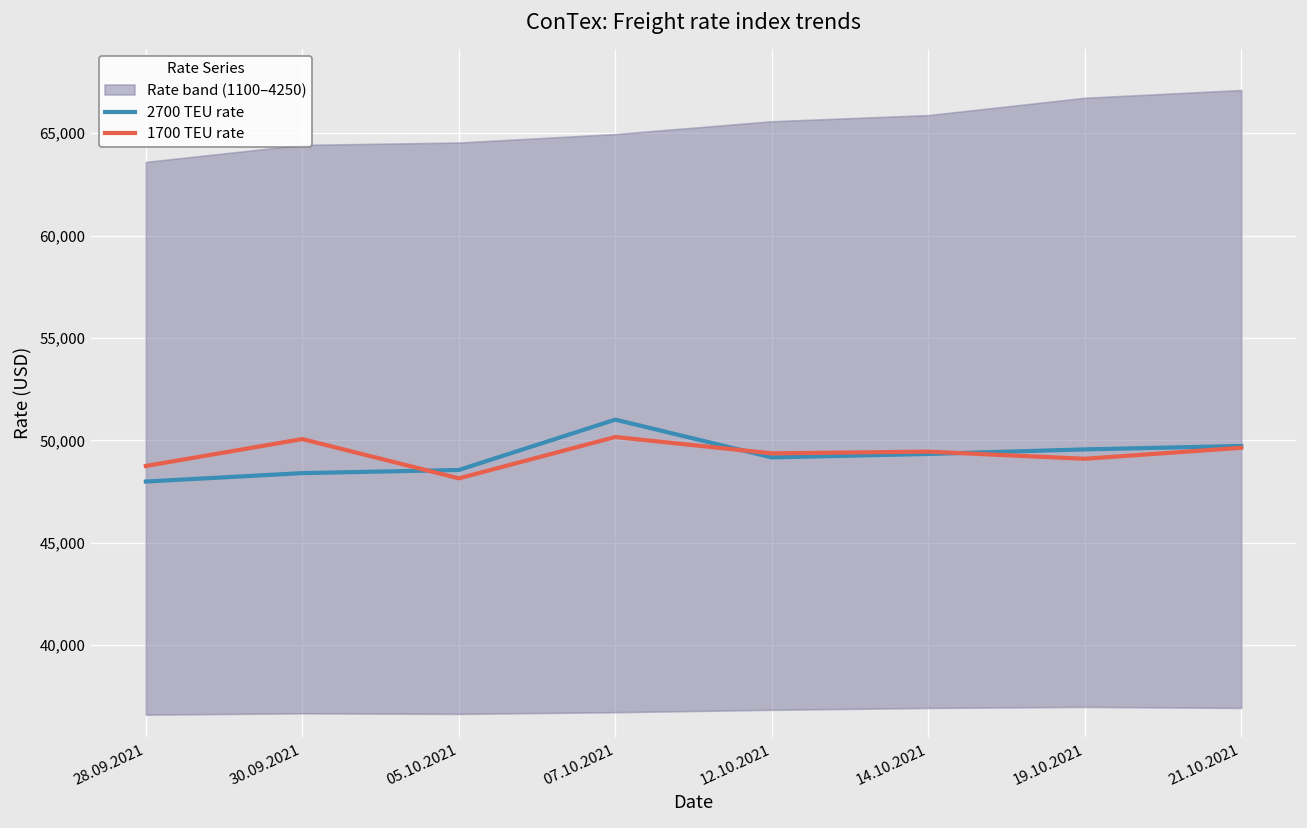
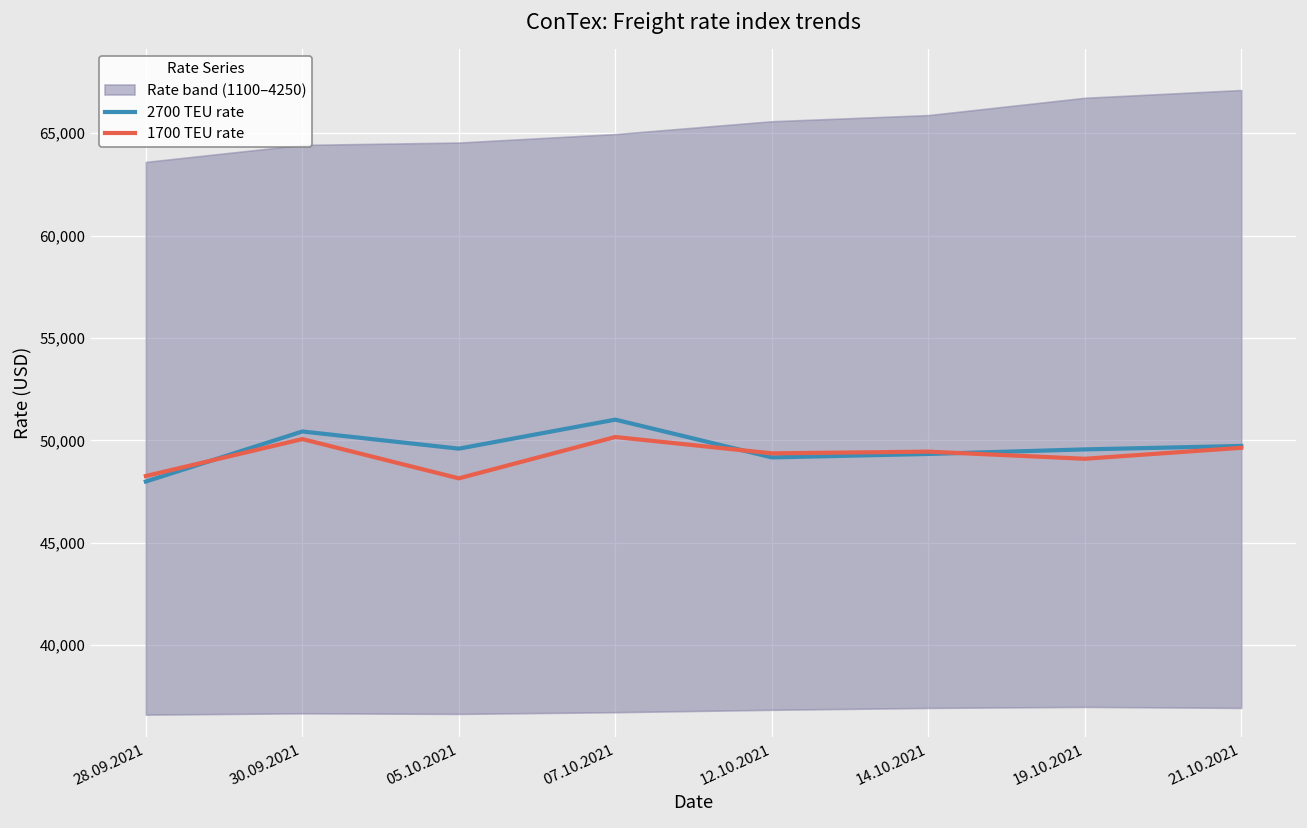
1700 TEU rate, 28.09.2021: 48,800 -> 48,300
2700 TEU rate, 30.09.2021: 48,400 -> 50,400
2700 TEU rate, 05.10.2021: 48,600 -> 49,600
